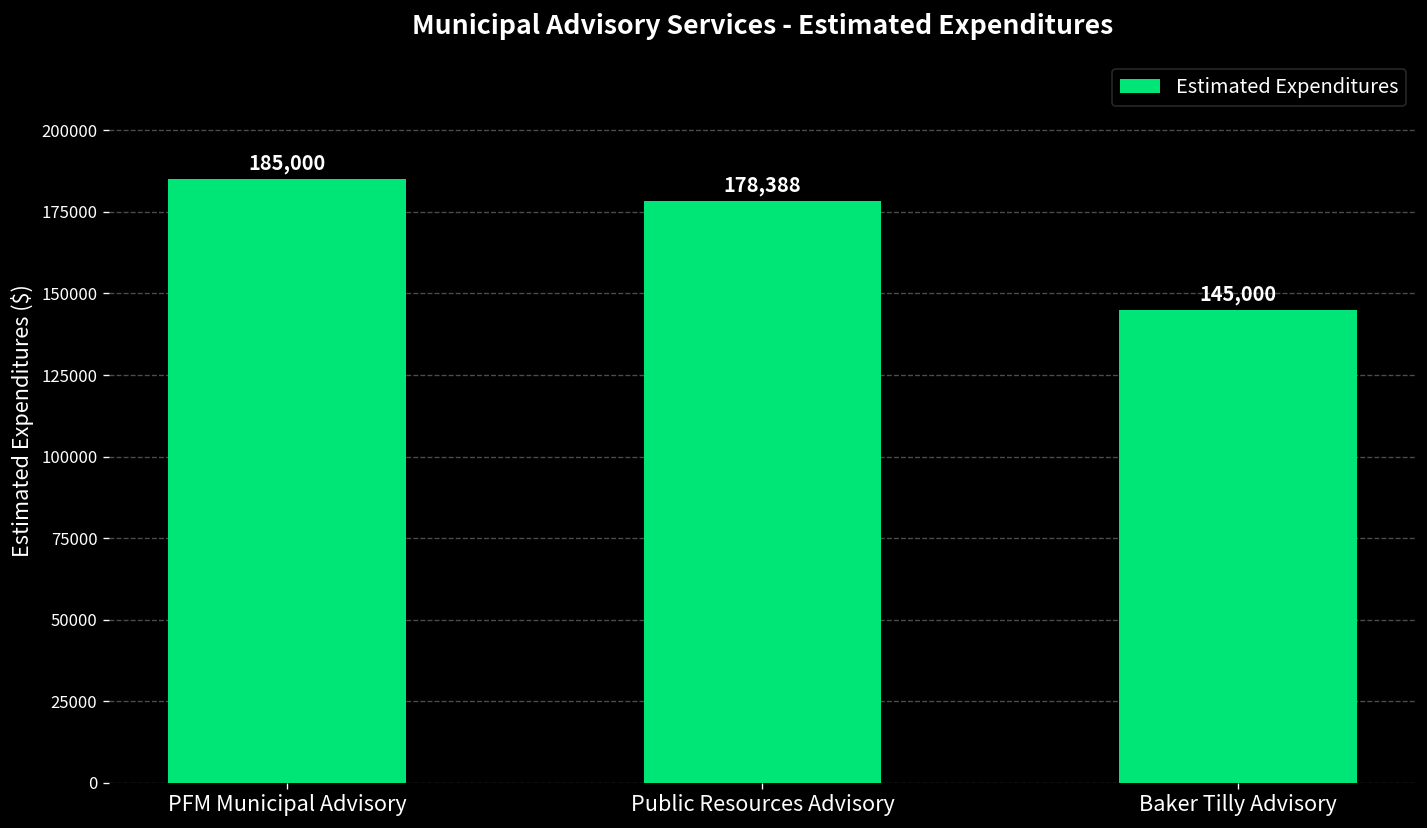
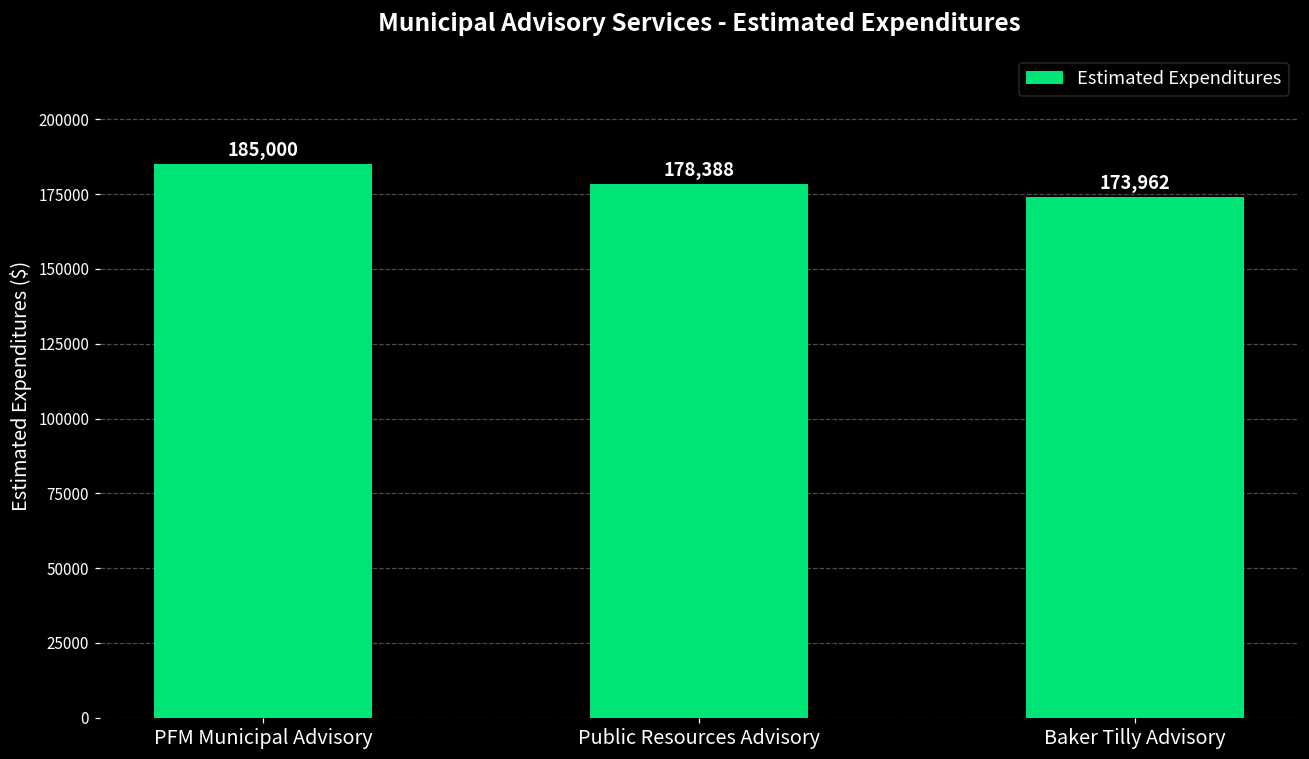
Baker Tilly Advisory: 145,000 -> 173,962
